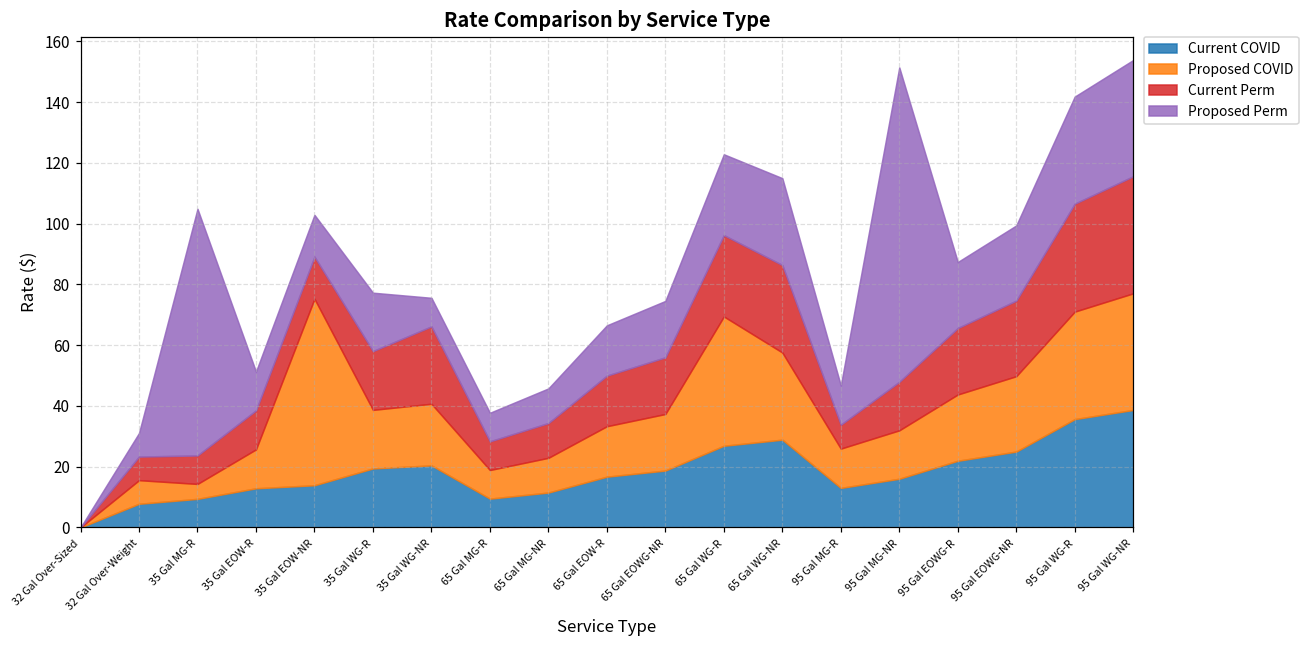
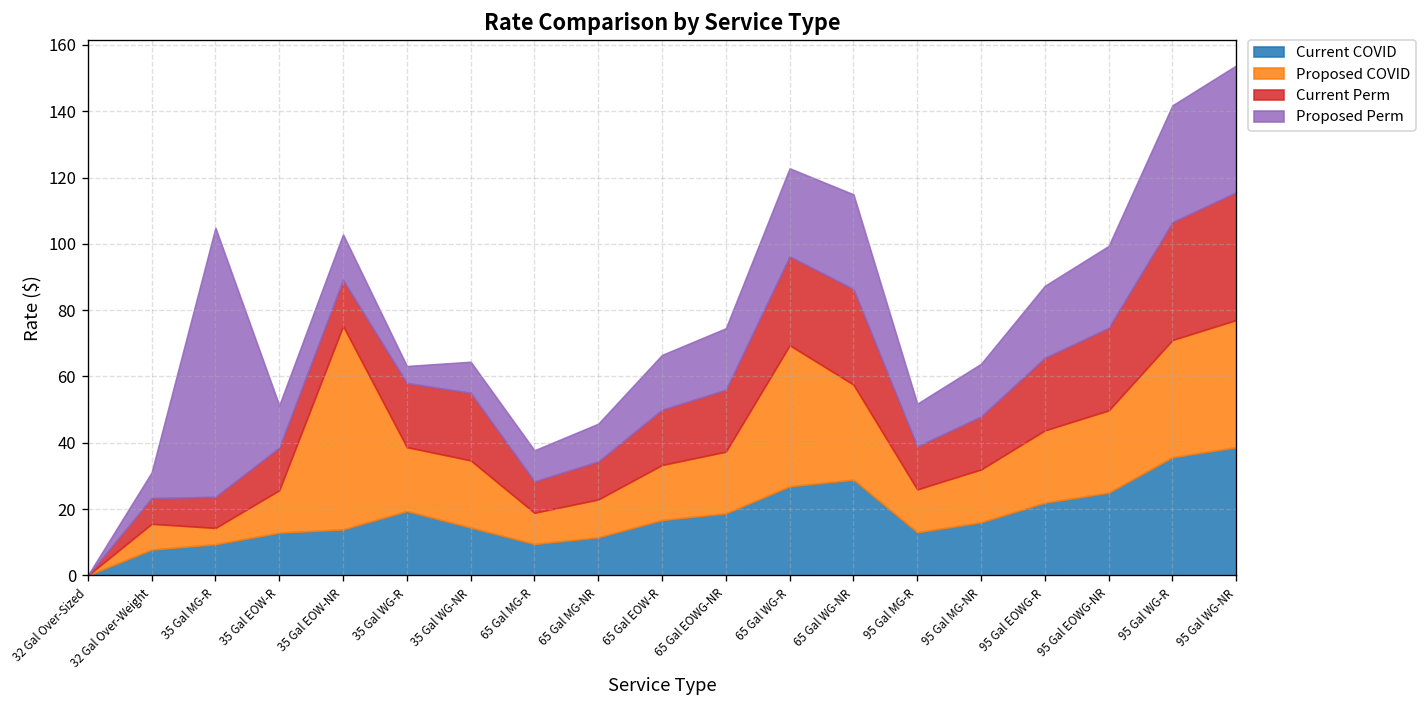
Proposed Perm, 35 Gal WG-R: 19 -> 5
Current COVID, 35 Gal WG-NR: 20 -> 14
Current Perm, 35 Gal WG-NR: 25 -> 20
Current Perm, 95 Gal MG-R: 8 -> 13
Proposed Perm, 95 Gal MG-NR: 103 -> 16
